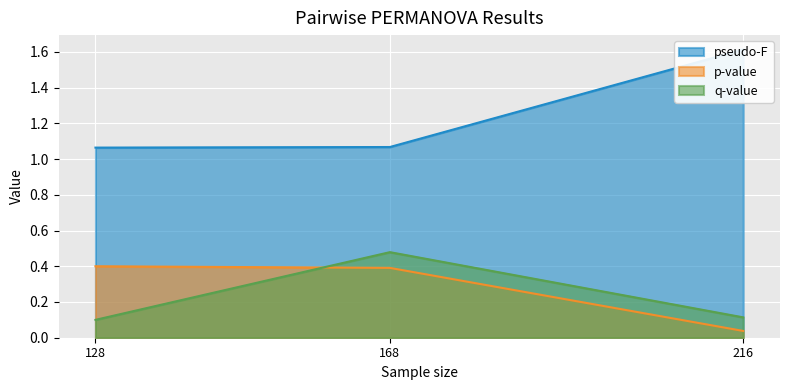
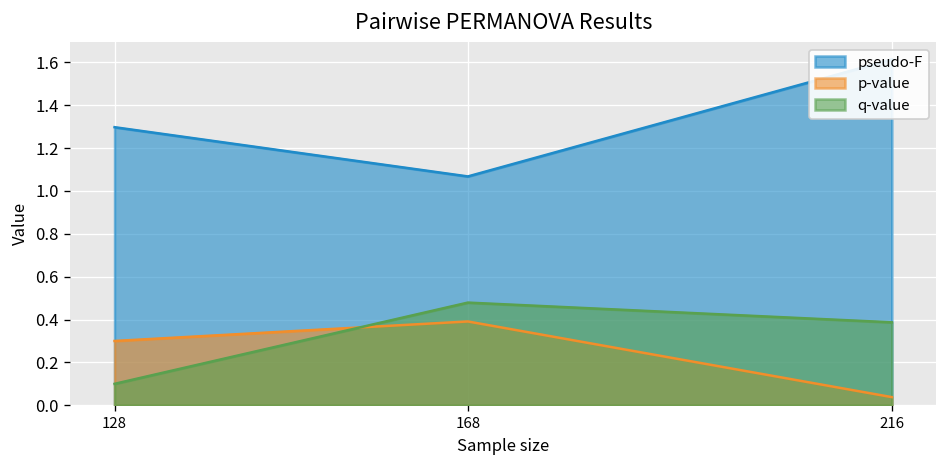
pseudo-F, 128: 1.06 -> 1.30
p-value, 128: 0.4 -> 0.3
q-value, 216: 0.11 -> 0.39
